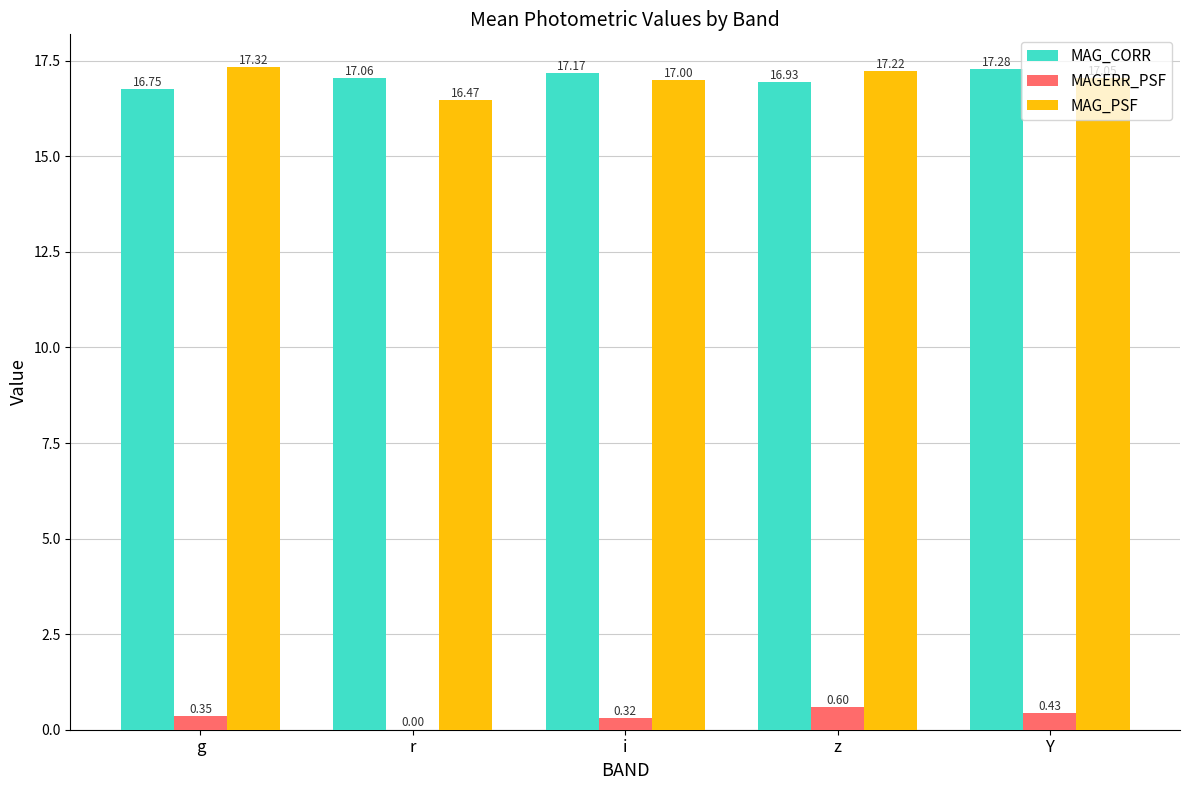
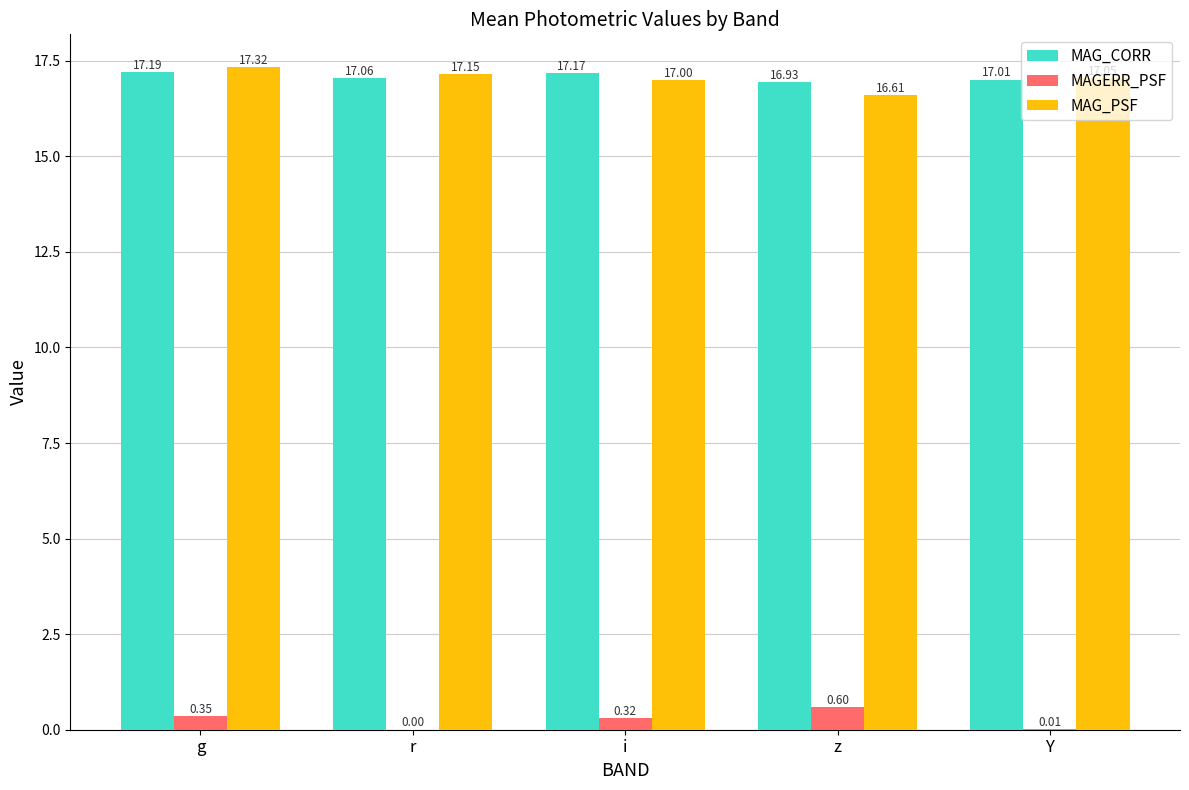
MAG_CORR, g: 16.75 -> 17.19
MAG_PSF, r: 16.47 -> 17.15
MAG_PSF, z: 17.22 -> 16.61
MAG_CORR, Y: 17.28 -> 17.01
MAGERR_PSF, Y: 0.43 -> 0.01
